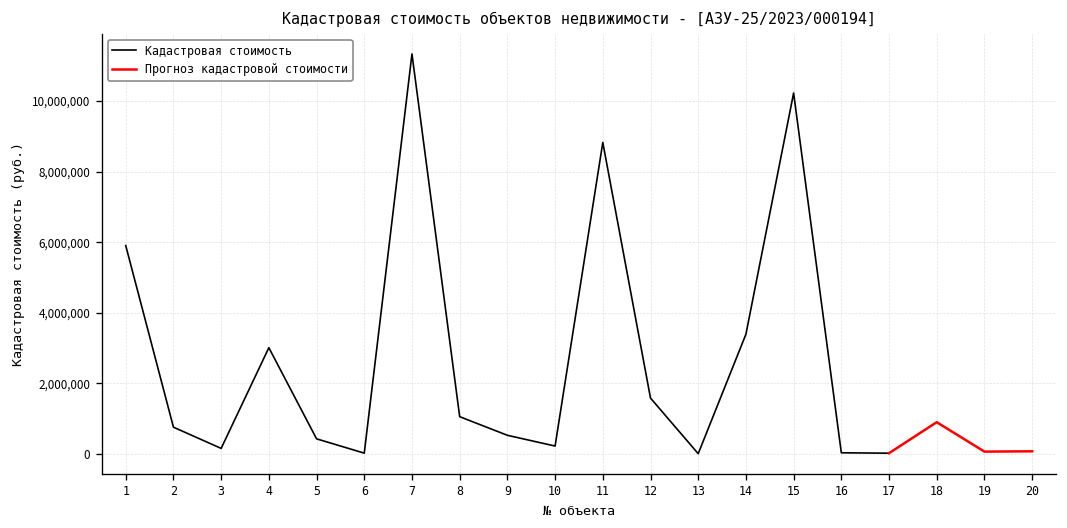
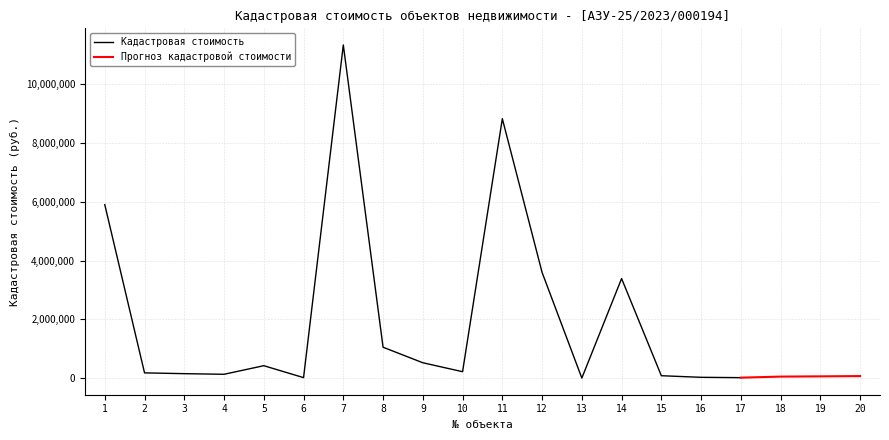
Кадастровая стоимость, 2: 800,000 -> 200,000
Кадастровая стоимость, 4: 3,000,000 -> 100,000
Кадастровая стоимость, 12: 1,600,000 -> 3,600,000
Кадастровая стоимость, 15: 10,200,000 -> 100,000
Прогноз кадастровой стоимости, 18: 900,000 -> 100,000
